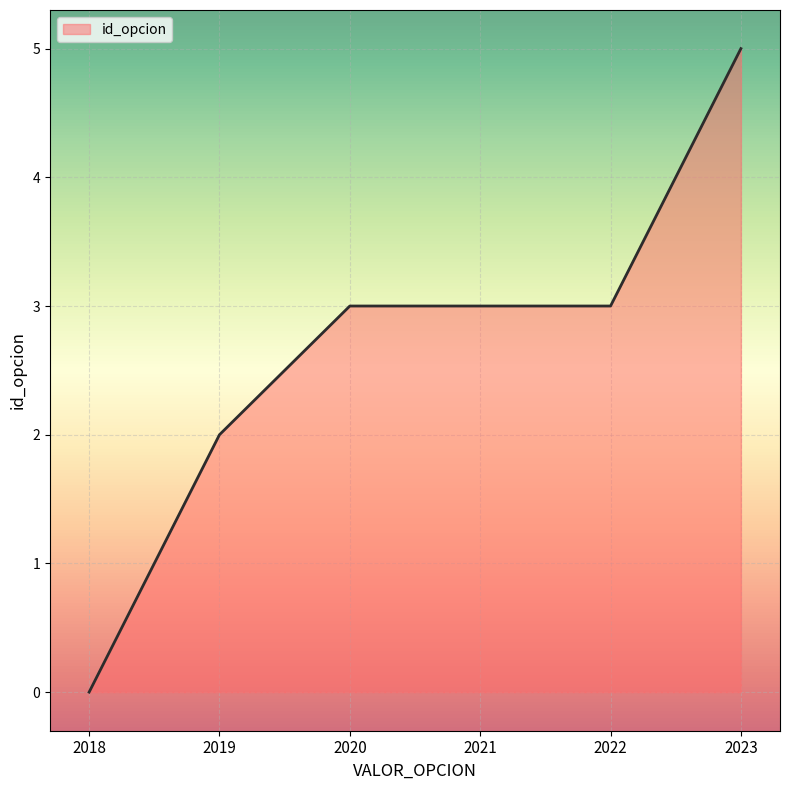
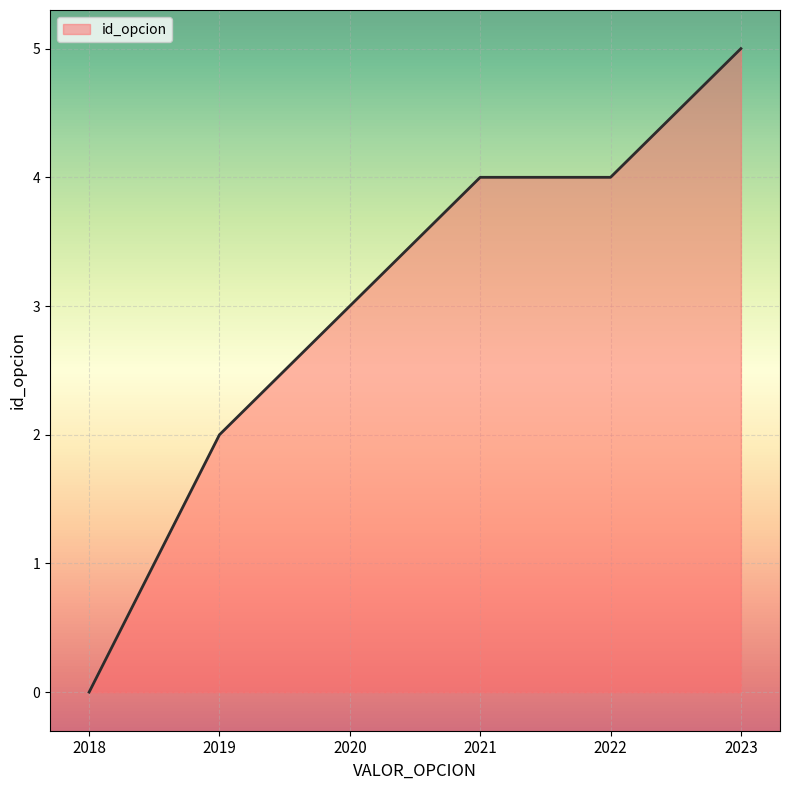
2021: 3 -> 4
2022: 3 -> 4
